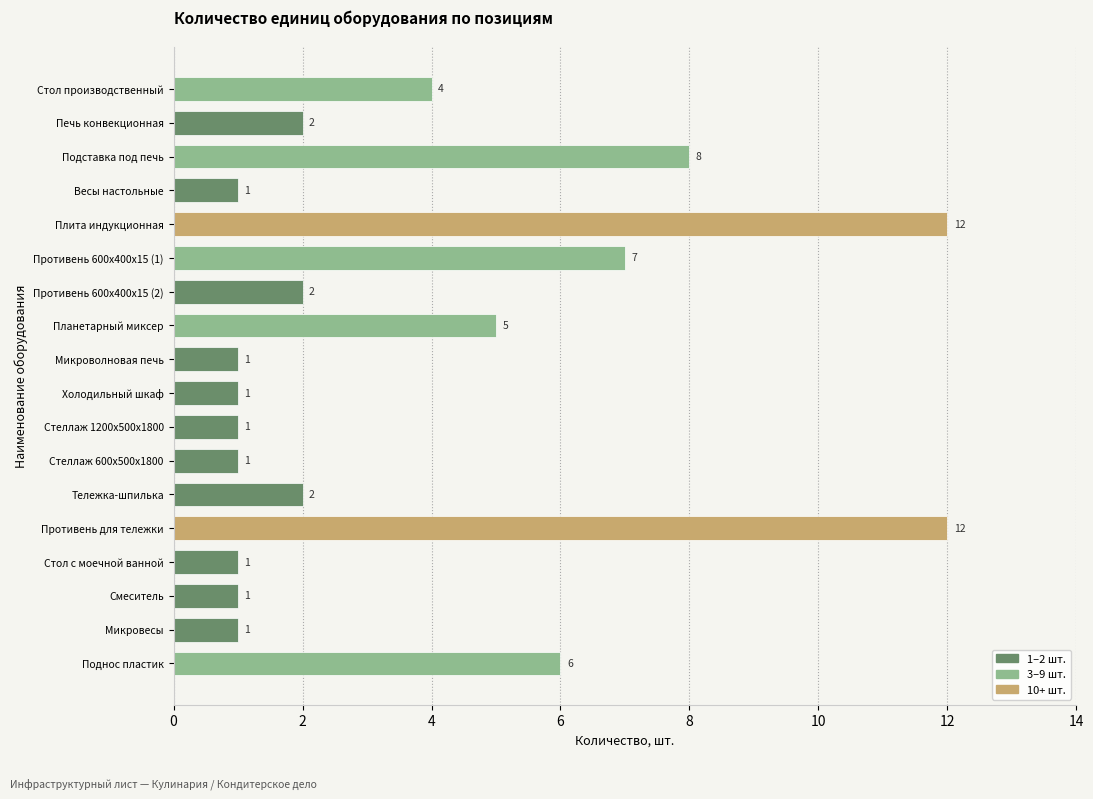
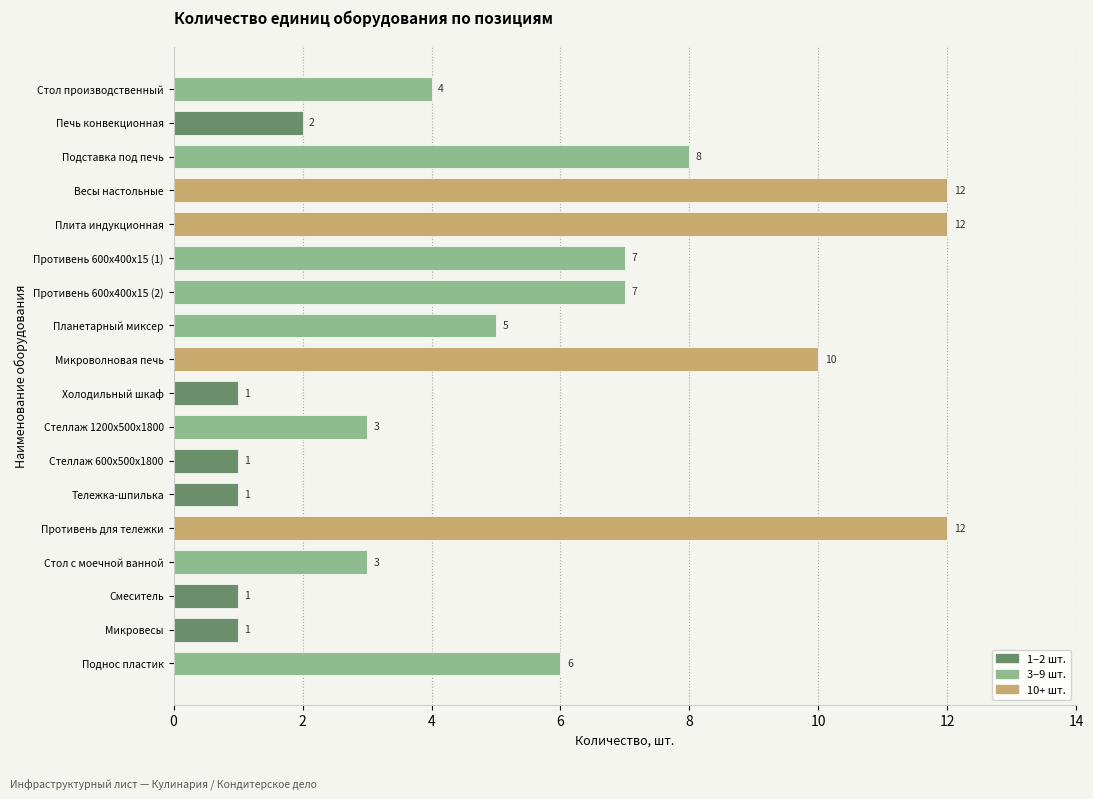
Весы настольные: 1 -> 12
Противень 600х400х15 (2): 2 -> 7
Микроволновая печь: 1 -> 10
Стеллаж 1200х500х1800: 1 -> 3
Тележка-шпилька: 2 -> 1
Стол с моечной ванной: 1 -> 3
